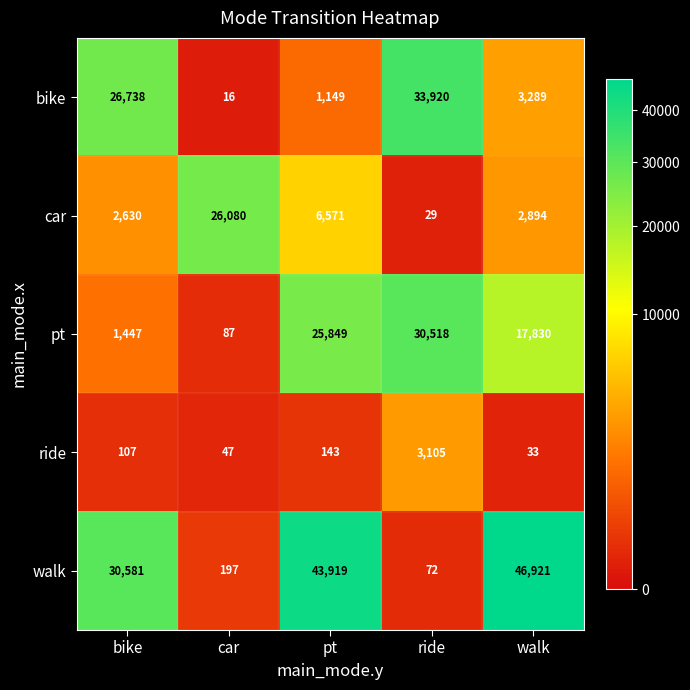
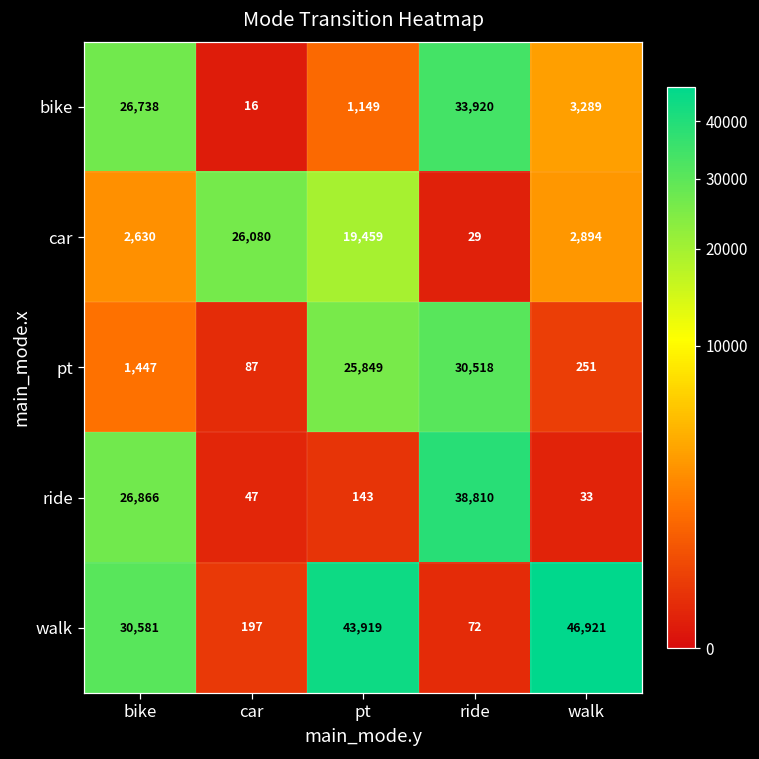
car, pt: 6,571 -> 19,459
pt, walk: 17,830 -> 251
ride, bike: 107 -> 26,866
ride, ride: 3,105 -> 38,810
